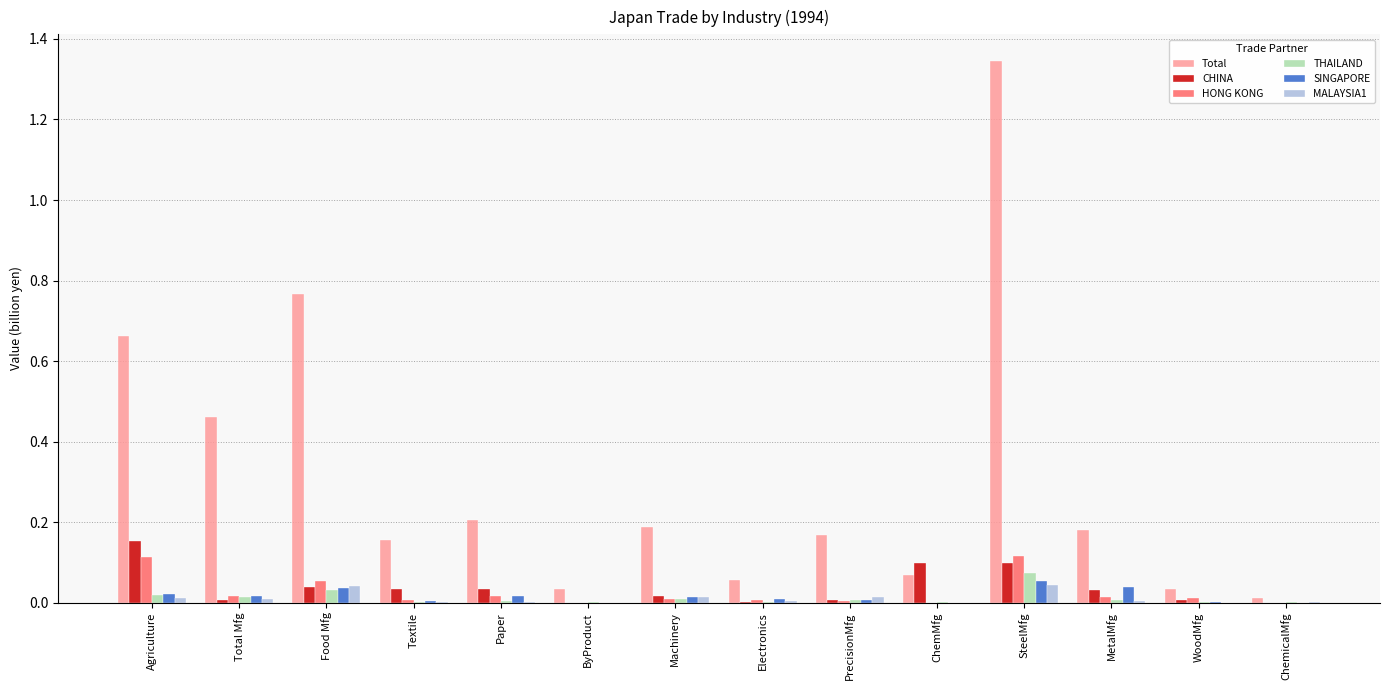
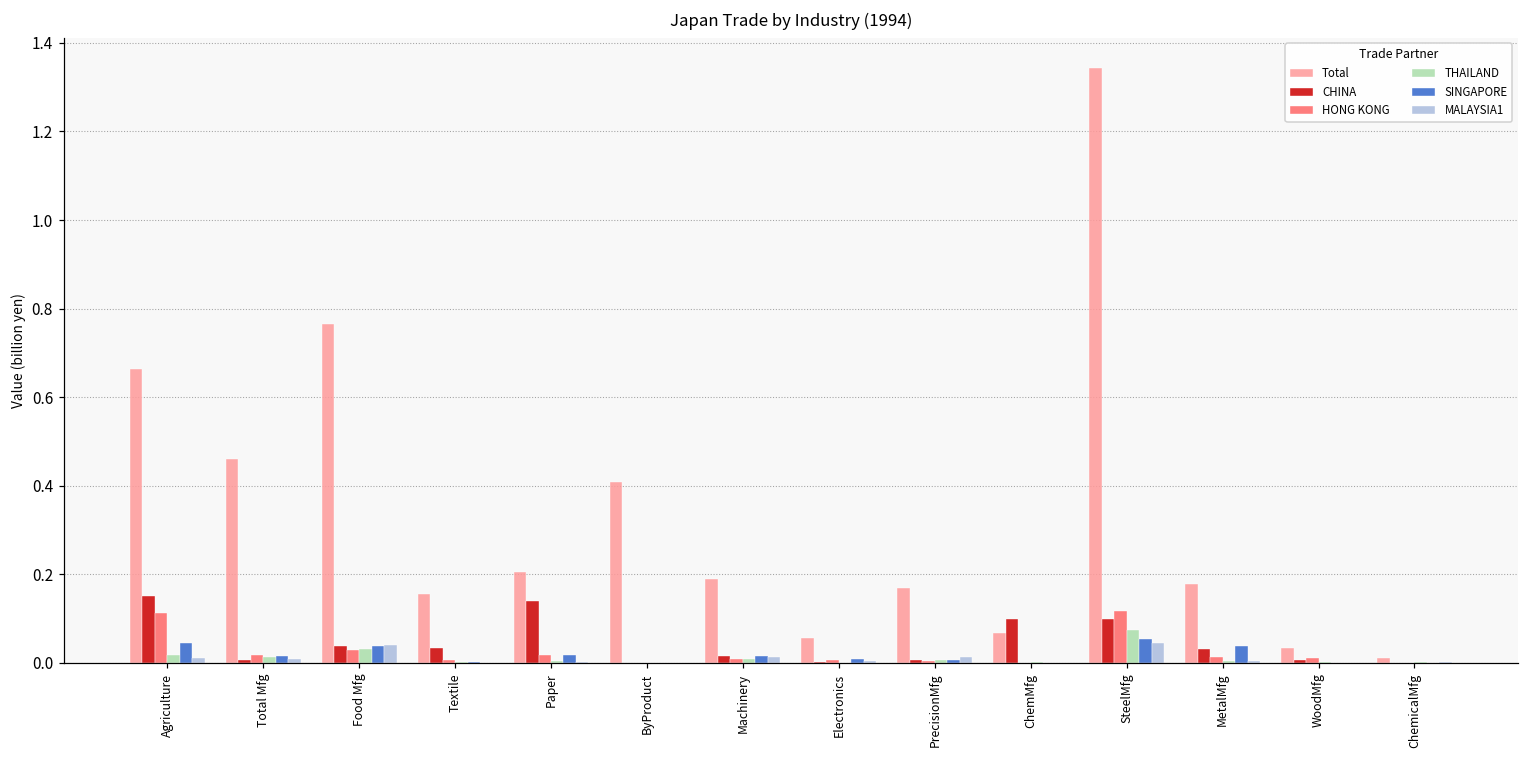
SINGAPORE, Agriculture: 0.02 -> 0.05
HONG KONG, Food Mfg: 0.05 -> 0.03
CHINA, Paper: 0.03 -> 0.14
Total, ByProduct: 0.03 -> 0.41
